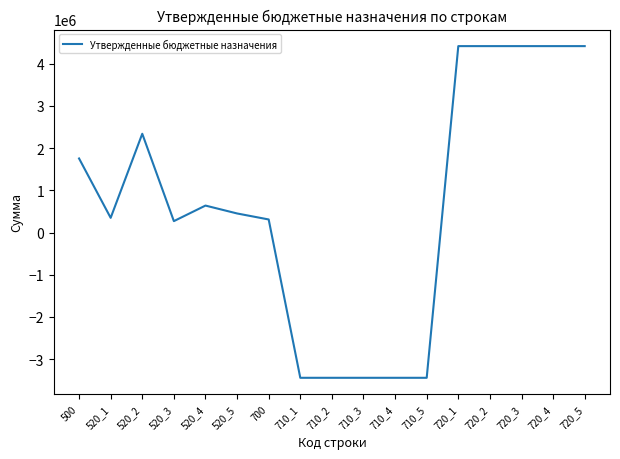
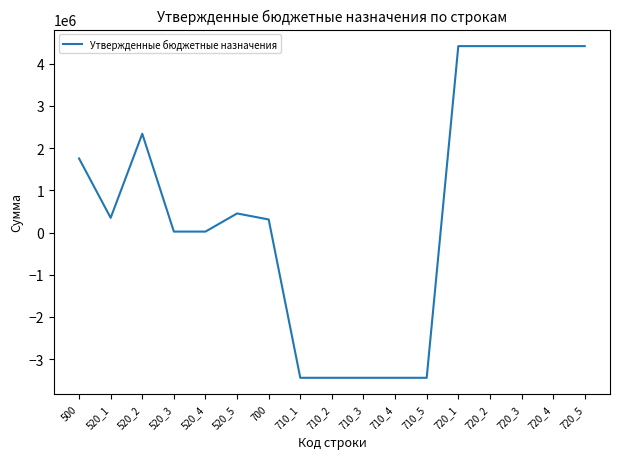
520_3: 300000 -> 0
520_4: 600000 -> 0
